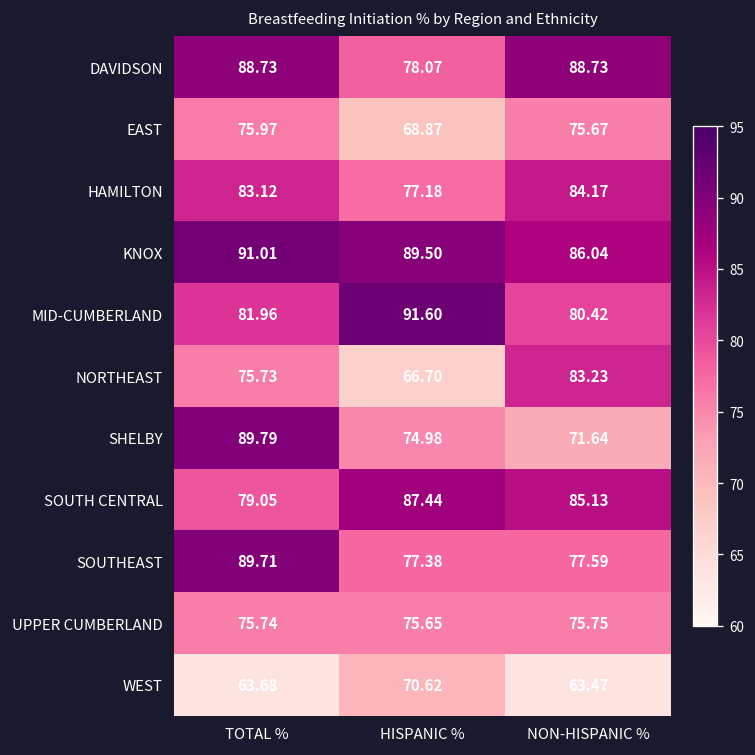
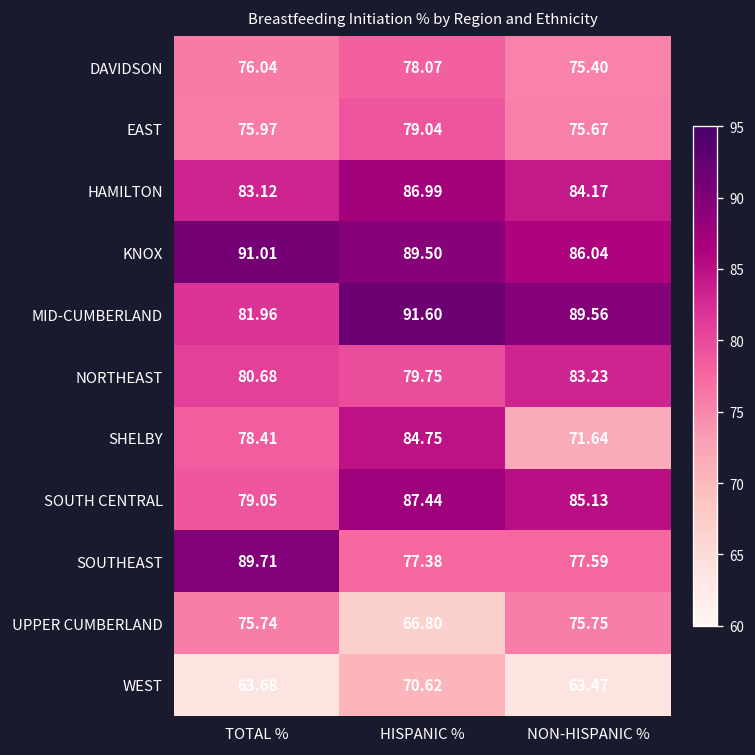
DAVIDSON, TOTAL %: 88.73 -> 76.04
DAVIDSON, NON-HISPANIC %: 88.73 -> 75.40
EAST, HISPANIC %: 68.87 -> 79.04
HAMILTON, HISPANIC %: 77.18 -> 86.99
MID-CUMBERLAND, NON-HISPANIC %: 80.42 -> 89.56
NORTHEAST, TOTAL %: 75.73 -> 80.68
NORTHEAST, HISPANIC %: 66.70 -> 79.75
SHELBY, TOTAL %: 89.79 -> 78.41
SHELBY, HISPANIC %: 74.98 -> 84.75
UPPER CUMBERLAND, HISPANIC %: 75.65 -> 66.80
